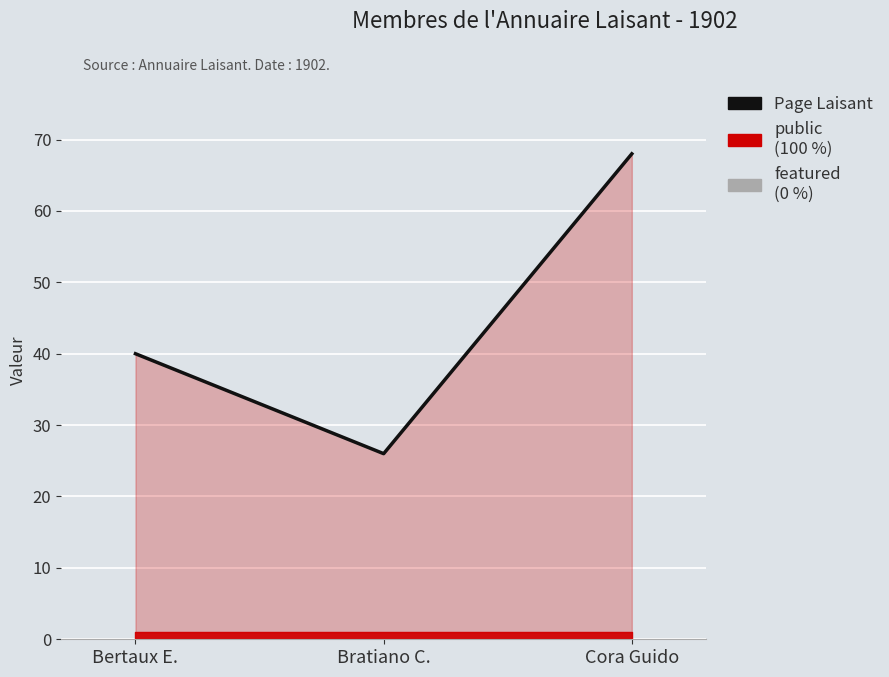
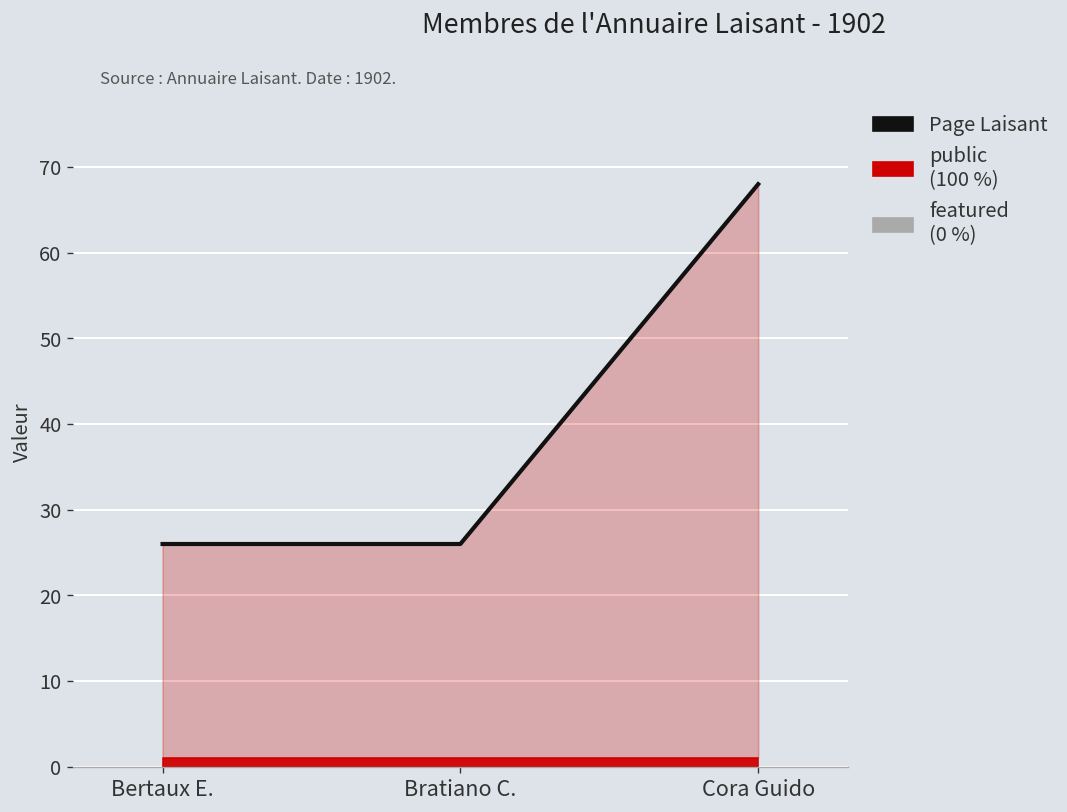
Page Laisant, Bertaux E.: 40 -> 26
